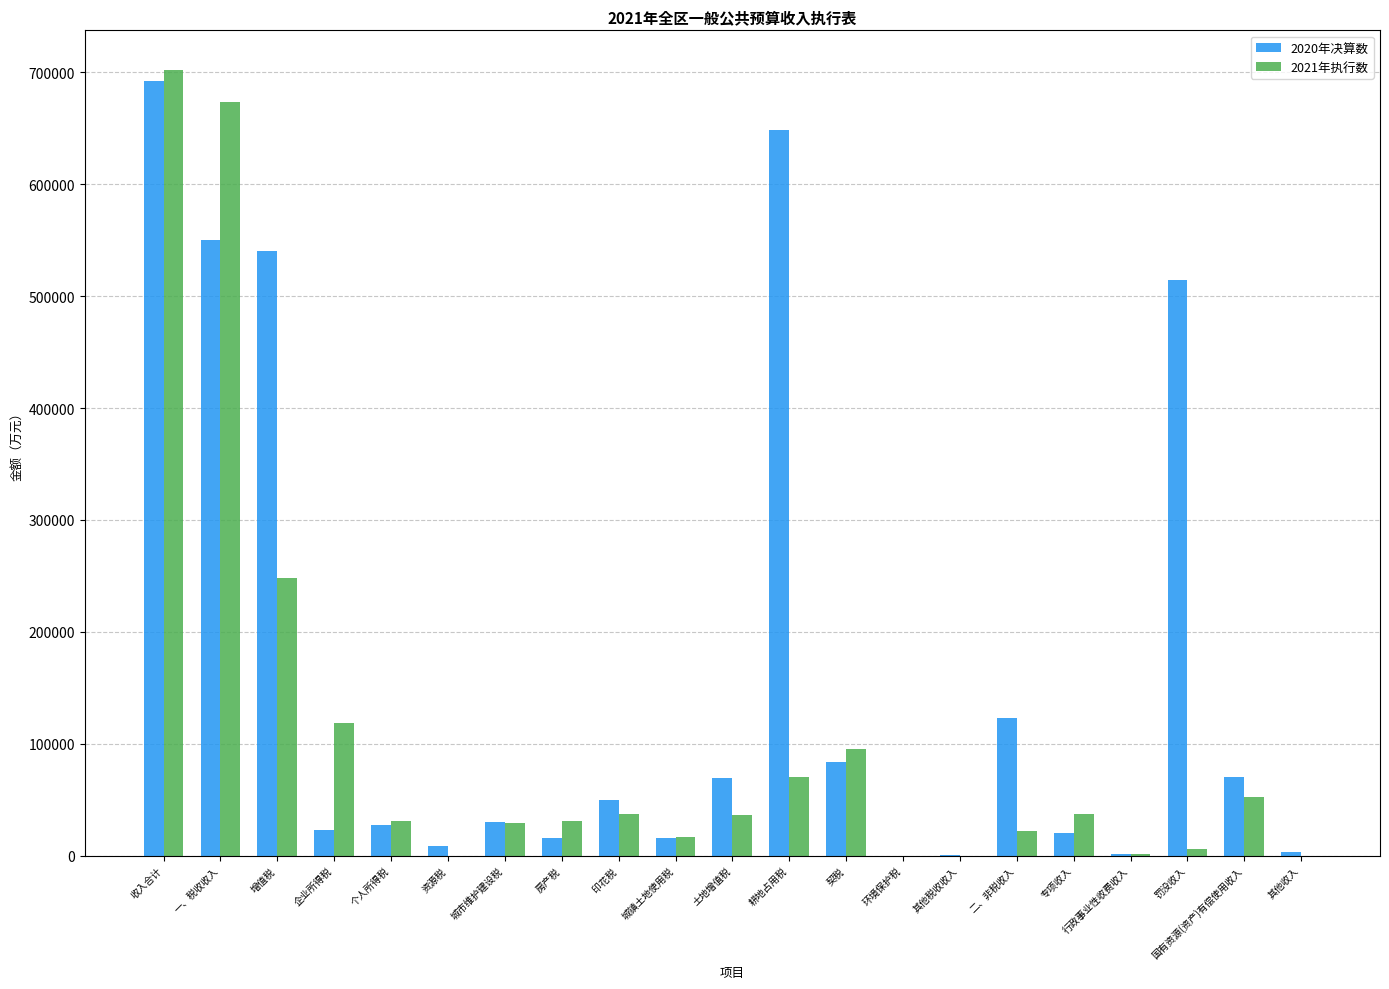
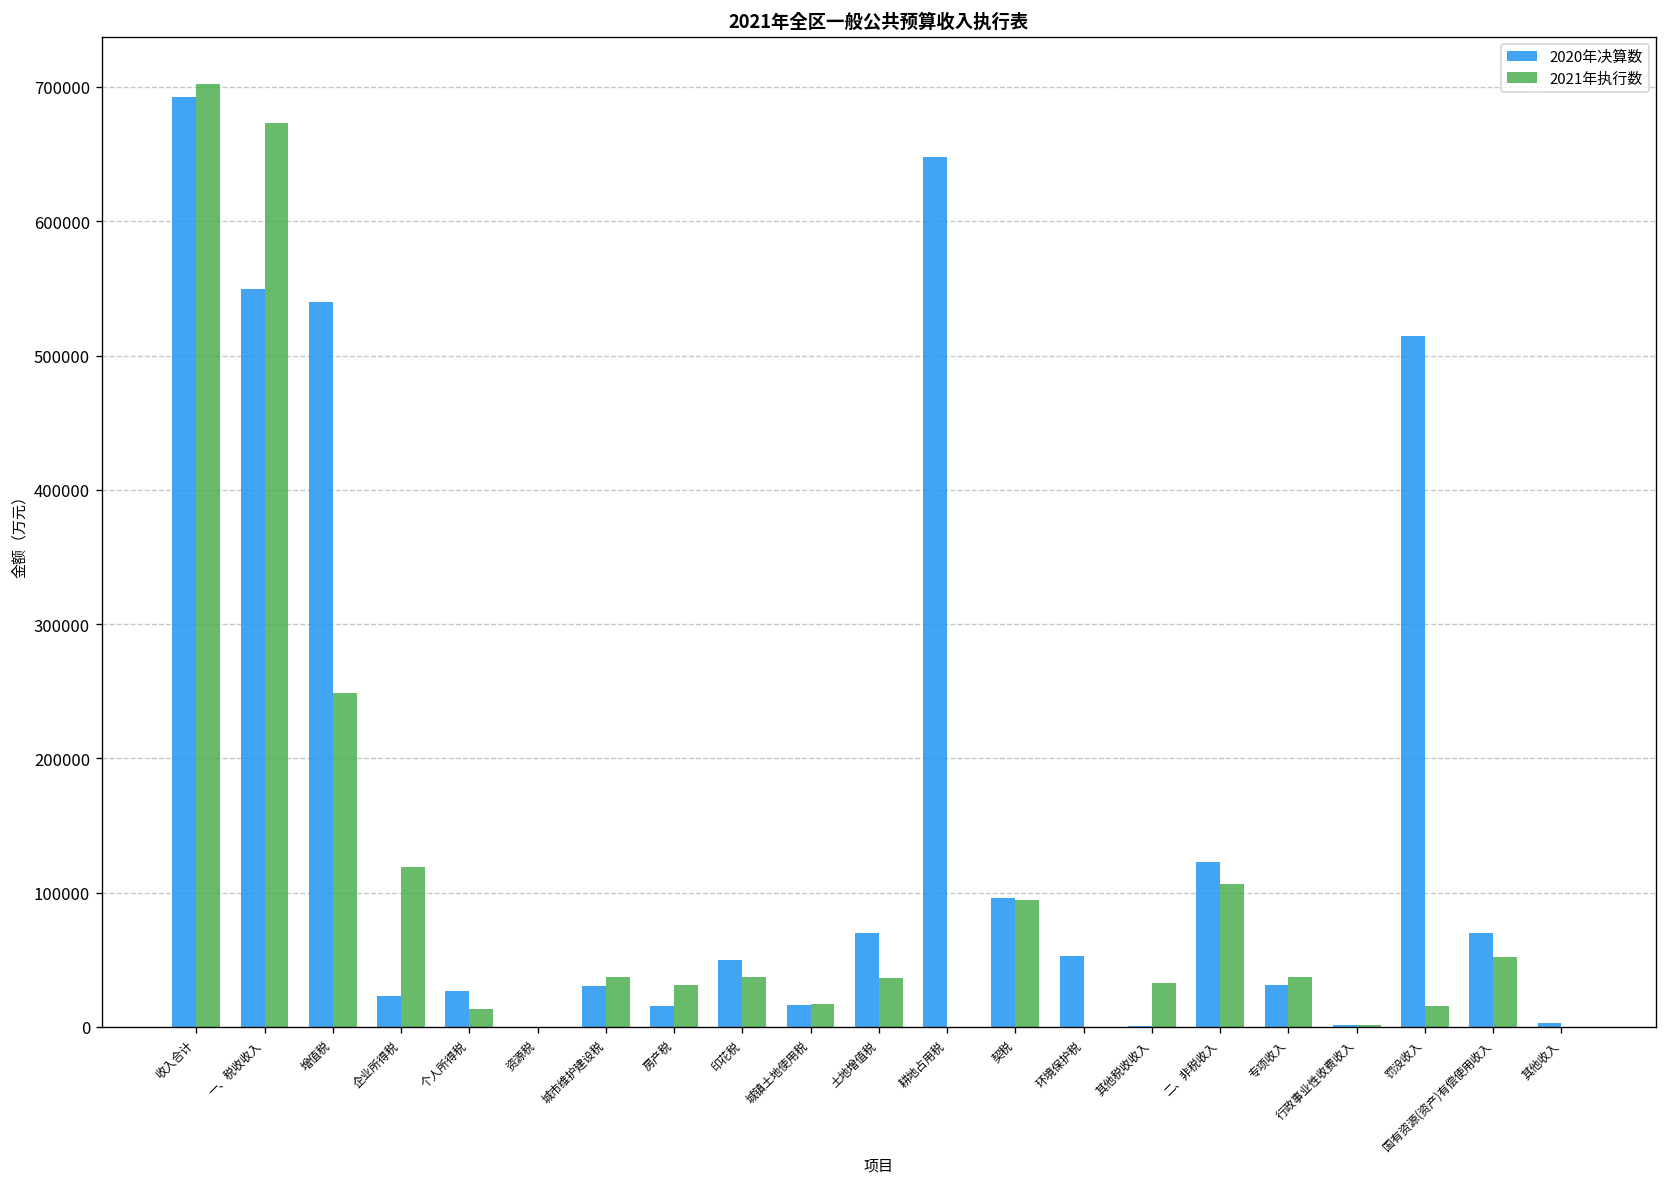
2021年执行数, 个人所得税: 31000 -> 13000
2020年决算数, 资源税: 9000 -> 0
2021年执行数, 城市维护建设税: 29000 -> 37000
2021年执行数, 耕地占用税: 70000 -> 0
2020年决算数, 契税: 84000 -> 96000
2020年决算数, 环境保护税: 0 -> 53000
2021年执行数, 其他税收收入: 0 -> 32000
2021年执行数, 二、非税收入: 22000 -> 107000
2020年决算数, 专项收入: 21000 -> 31000
2021年执行数, 罚没收入: 6000 -> 15000
